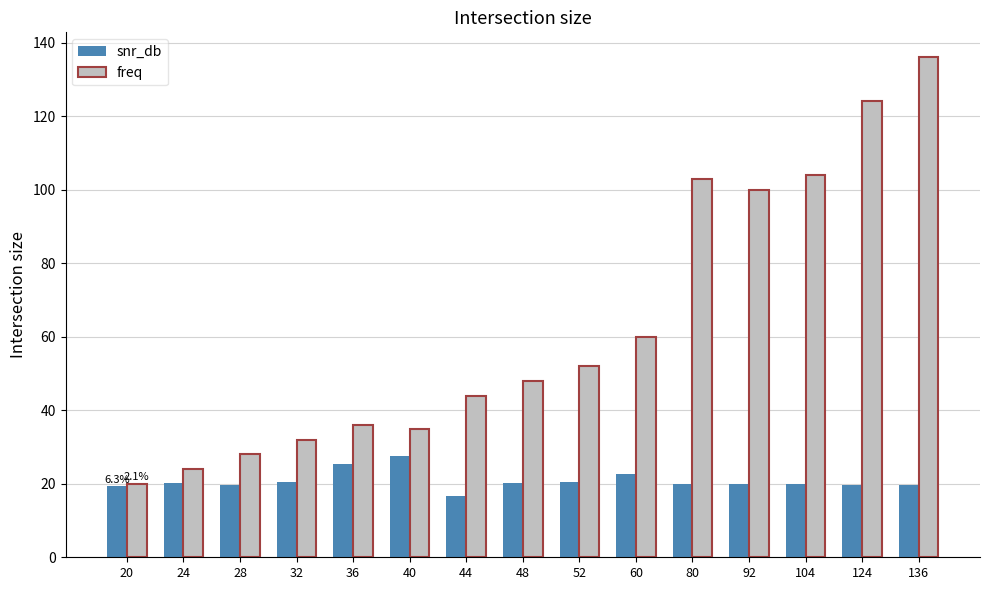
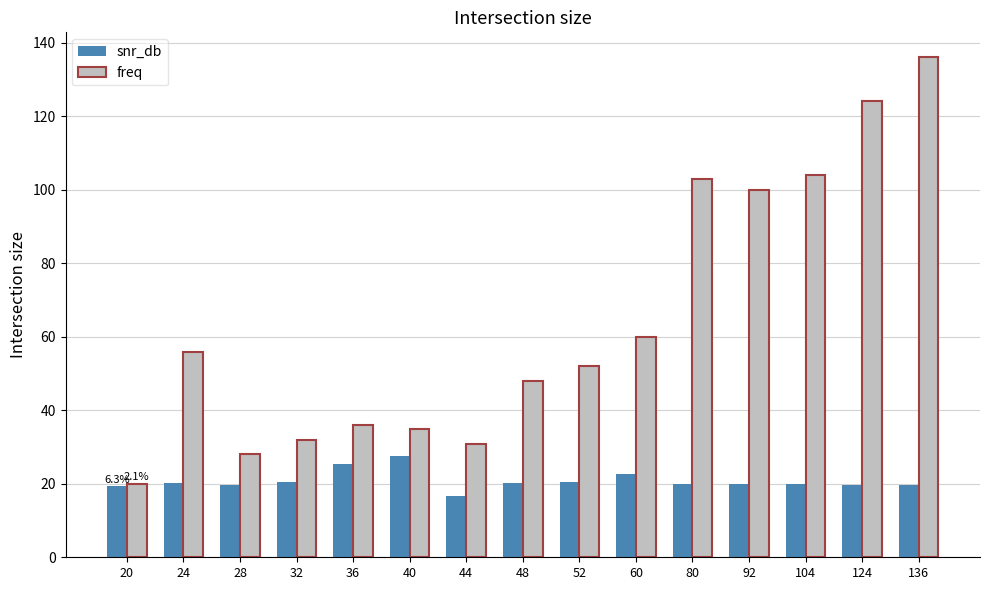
freq, 24: 24 -> 56
freq, 44: 44 -> 31
